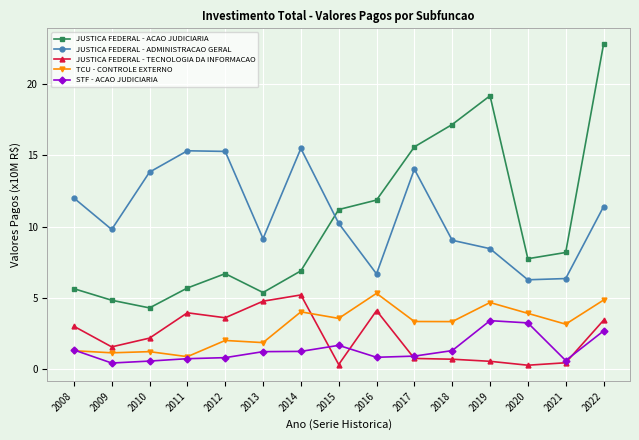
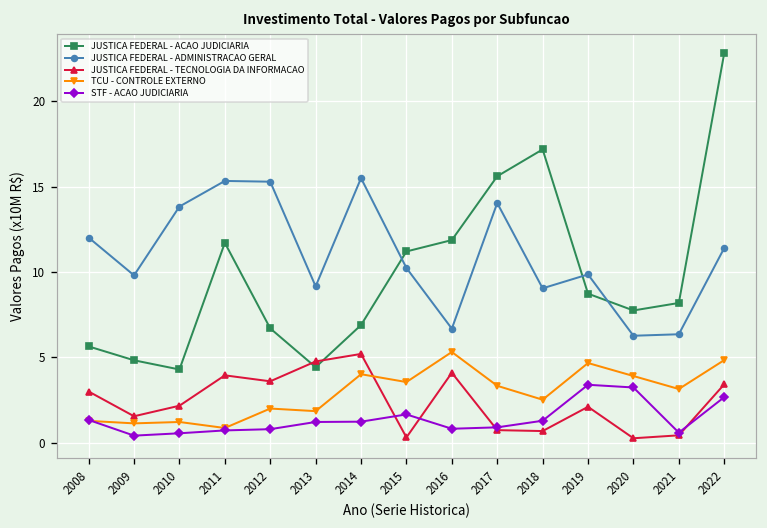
JUSTICA FEDERAL - ACAO JUDICIARIA, 2011: 5.7 -> 11.7
JUSTICA FEDERAL - ACAO JUDICIARIA, 2013: 5.4 -> 4.4
TCU - CONTROLE EXTERNO, 2018: 3.3 -> 2.5
JUSTICA FEDERAL - ACAO JUDICIARIA, 2019: 19.2 -> 8.7
JUSTICA FEDERAL - ADMINISTRACAO GERAL, 2019: 8.5 -> 9.9
JUSTICA FEDERAL - TECNOLOGIA DA INFORMACAO, 2019: 0.5 -> 2.1
